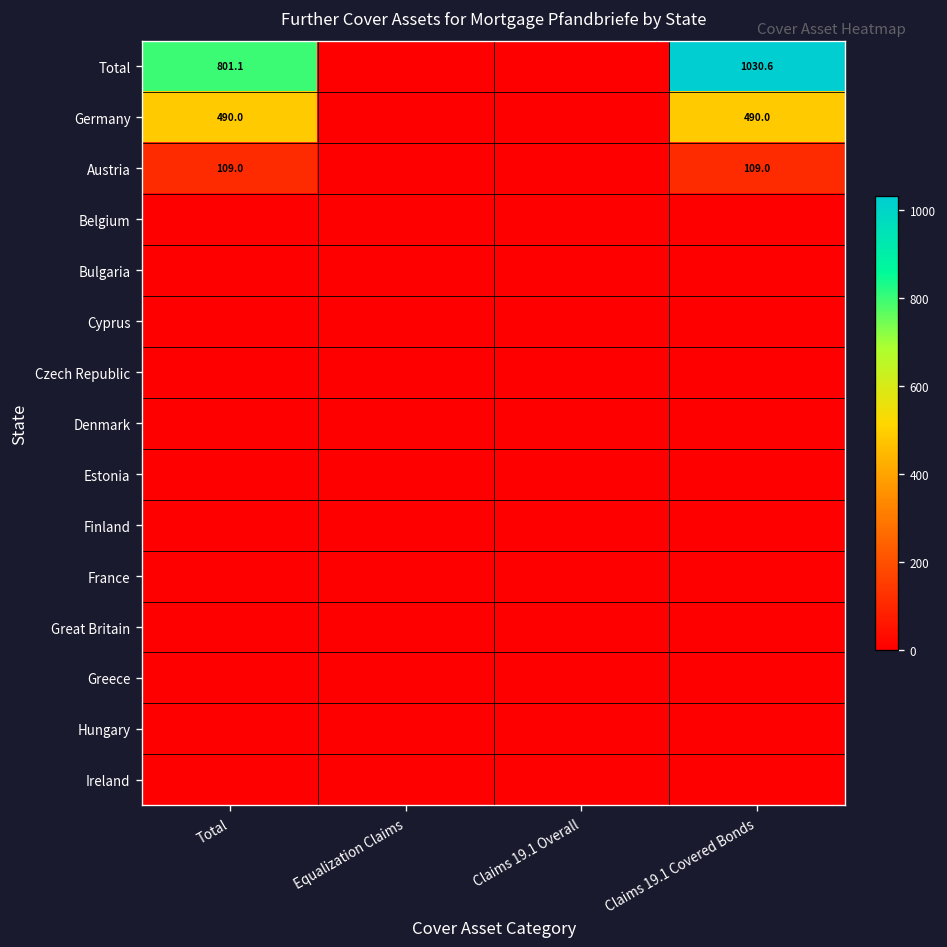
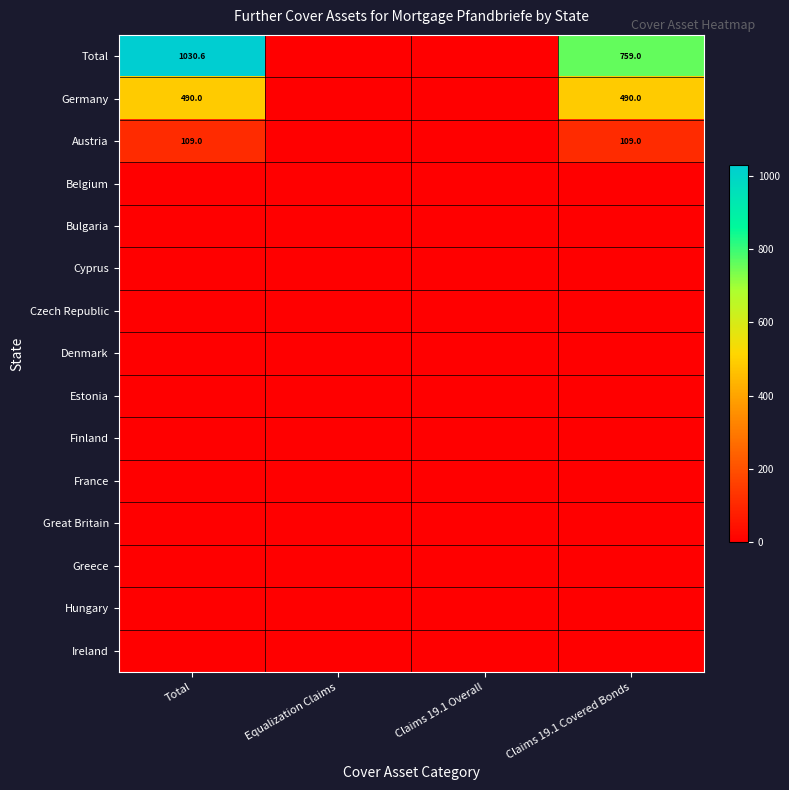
Total, Total: 801.1 -> 1030.6
Total, Claims 19.1 Covered Bonds: 1030.6 -> 759.0
